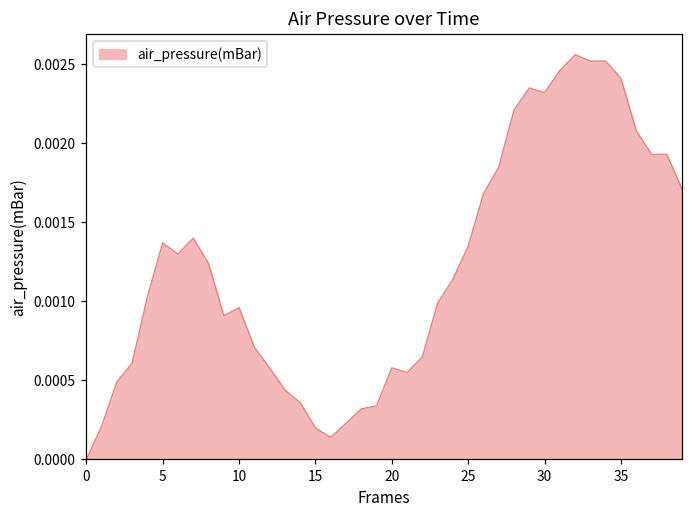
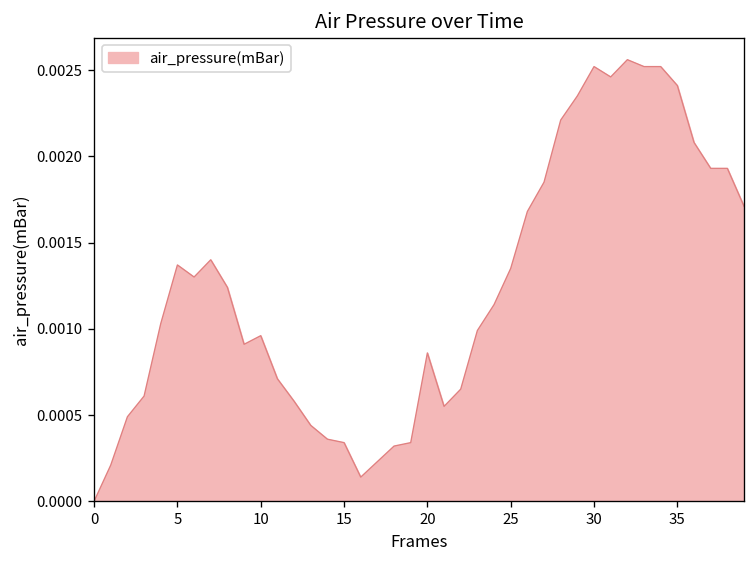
15: 0.00020 -> 0.00034
20: 0.00058 -> 0.00086
30: 0.00232 -> 0.00252
